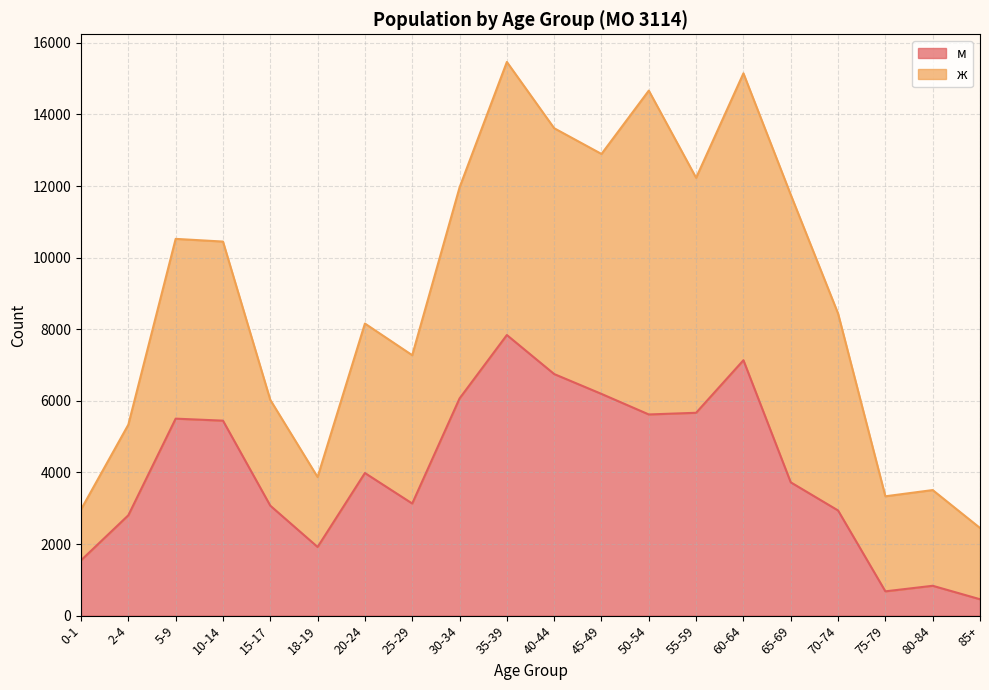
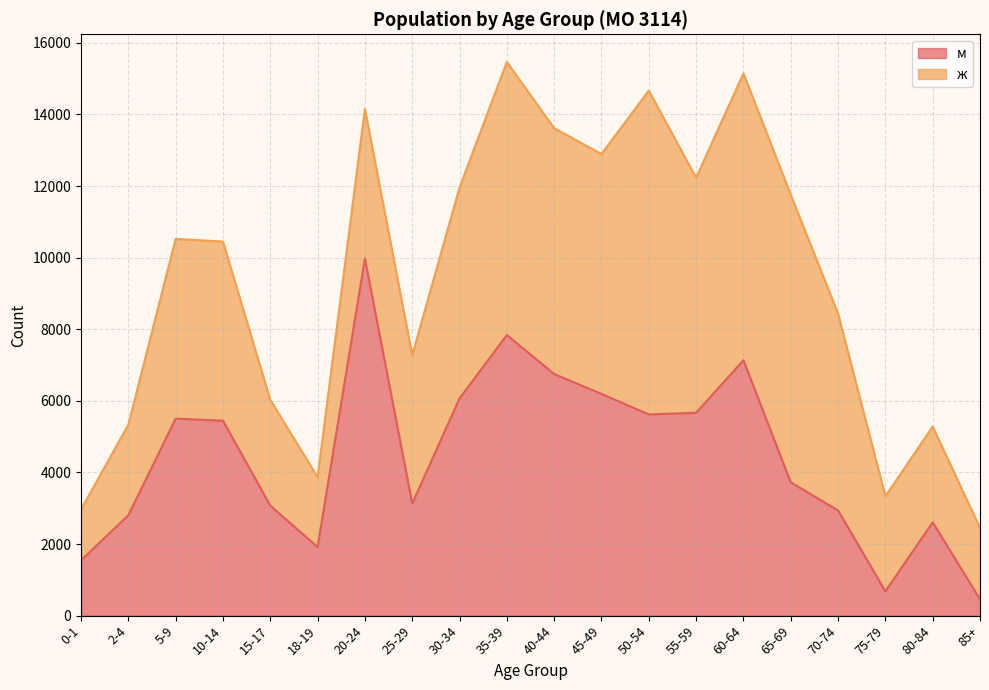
м, 20-24: 4000 -> 10000
м, 80-84: 800 -> 2600
